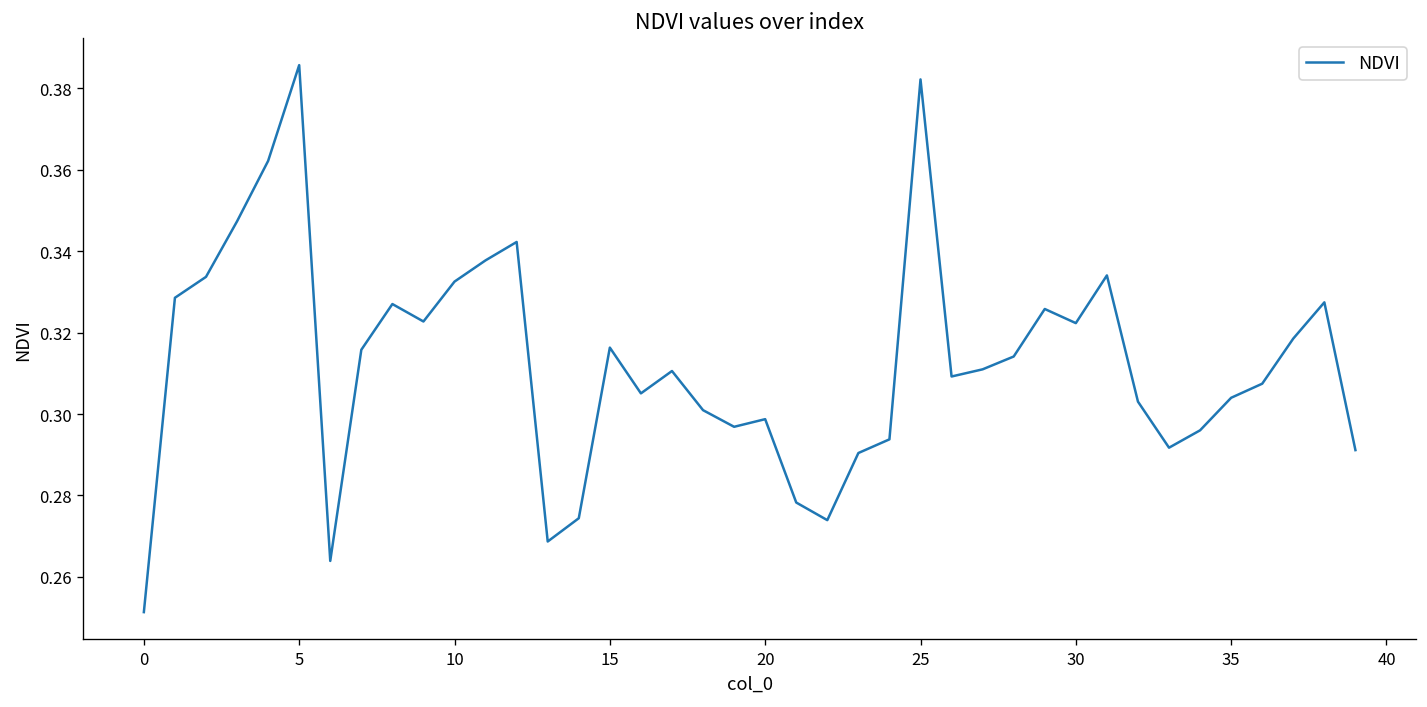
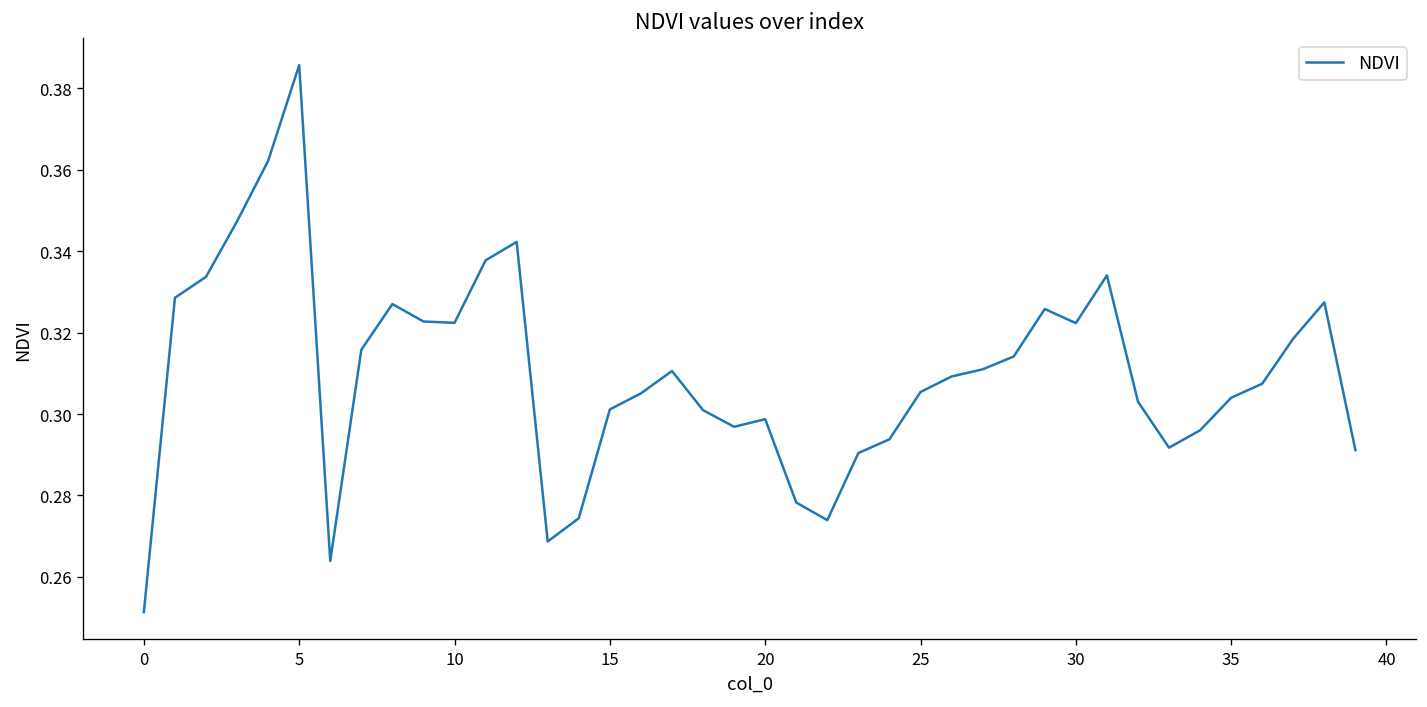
10: 0.333 -> 0.322
15: 0.316 -> 0.301
25: 0.382 -> 0.305
